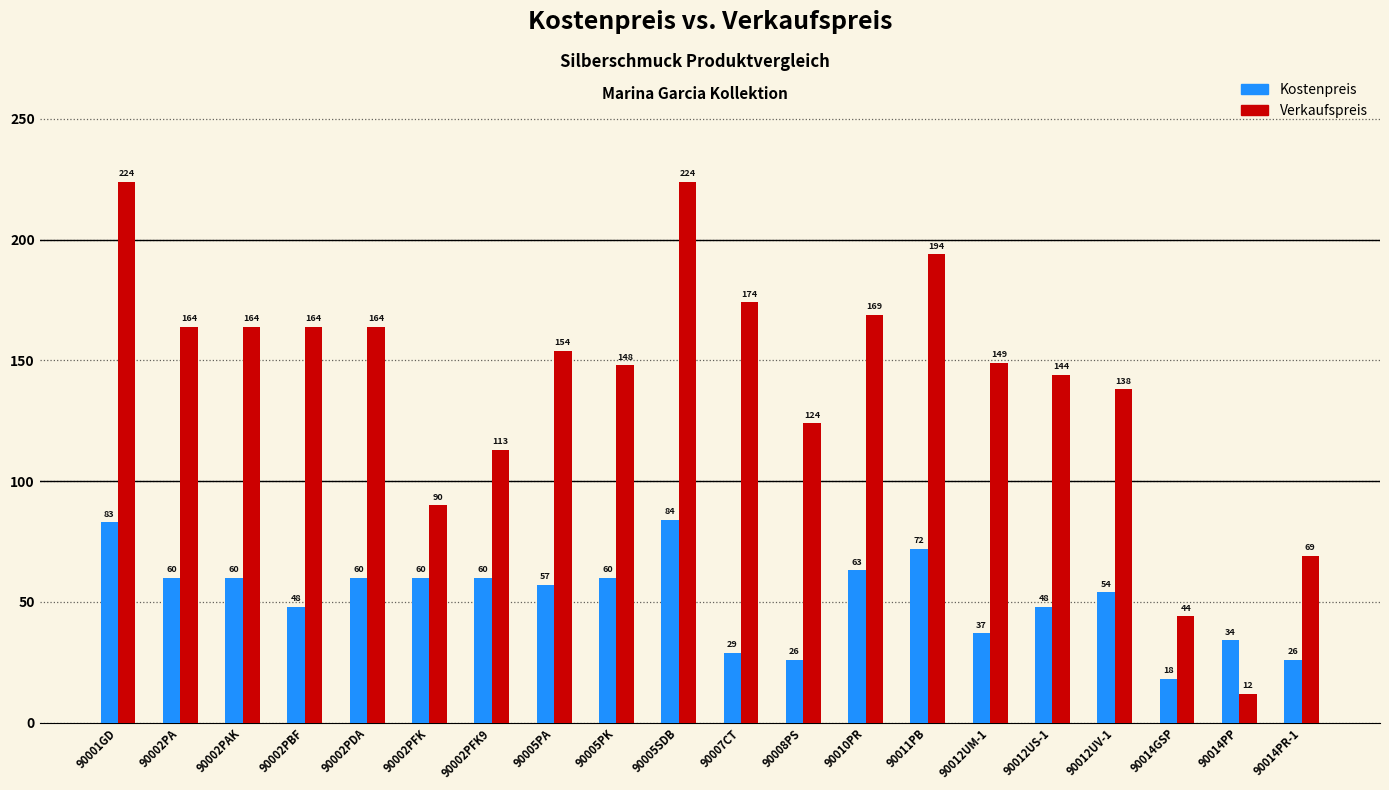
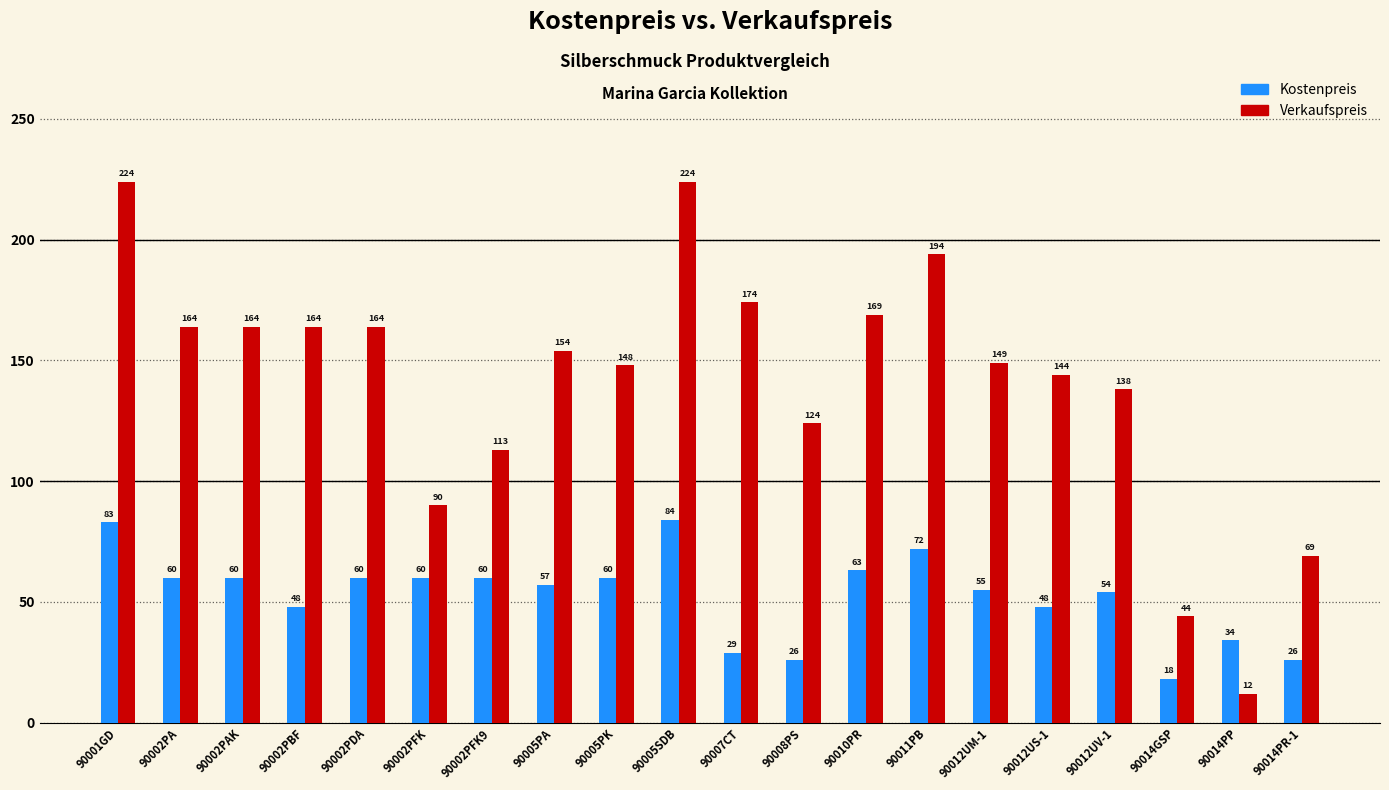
Kostenpreis, 90012UM-1: 37 -> 55
